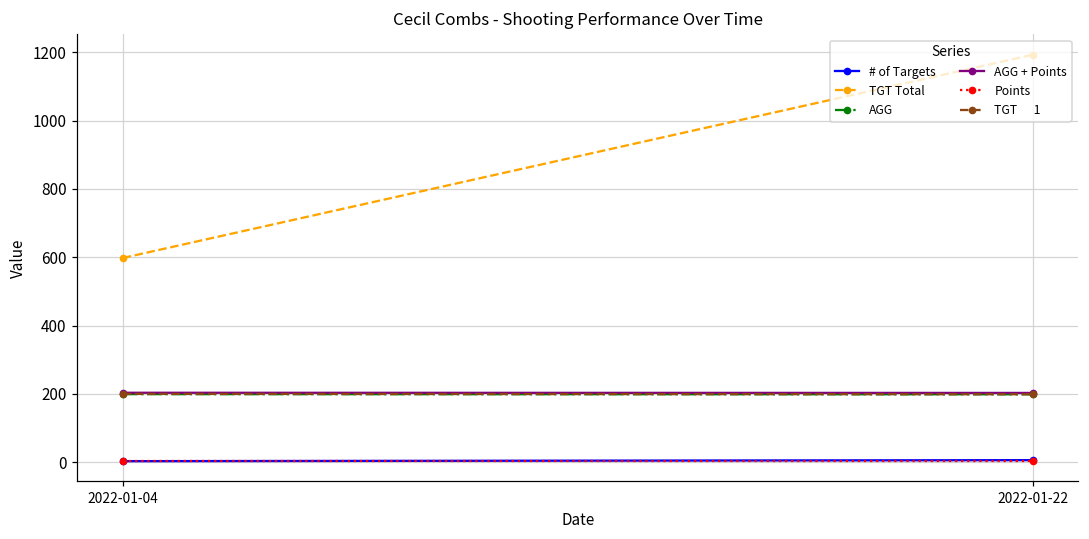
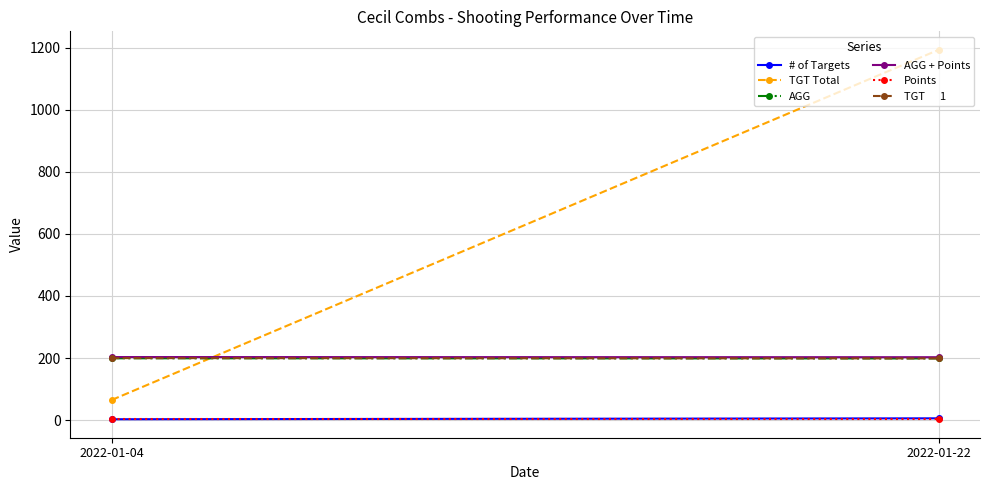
TGT Total, 2022-01-04: 600 -> 70
